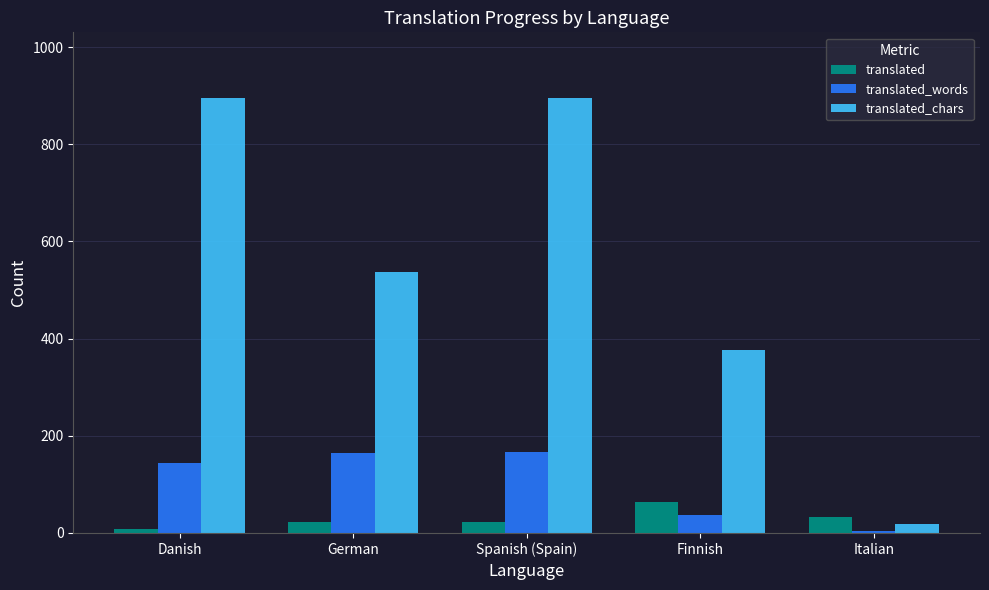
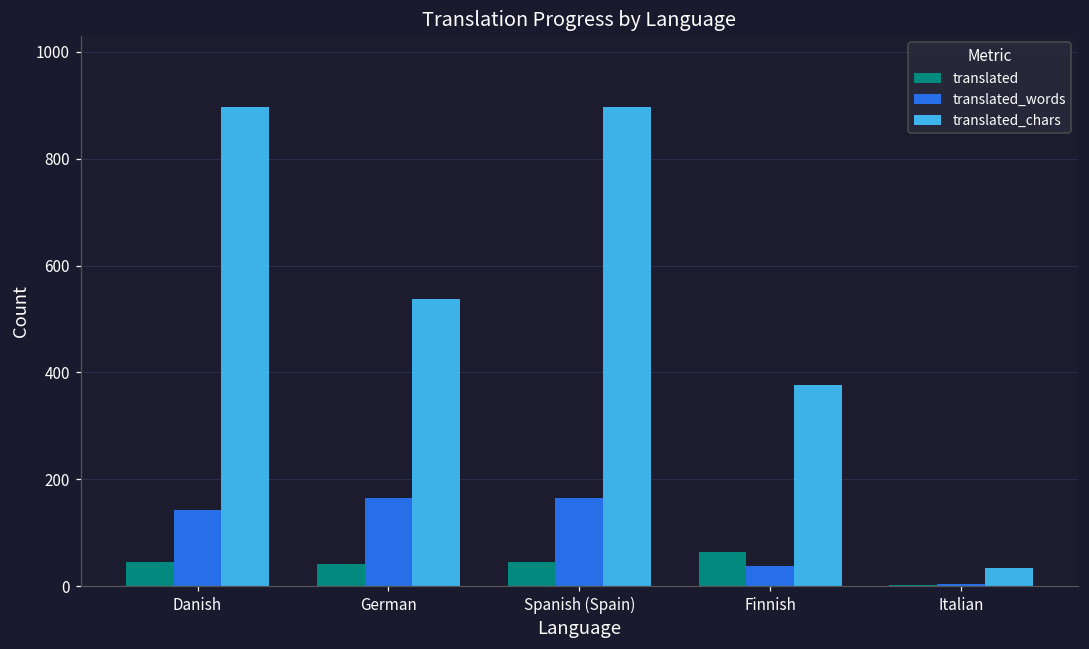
translated, Danish: 10 -> 50
translated, German: 20 -> 40
translated, Spanish (Spain): 20 -> 50
translated, Italian: 30 -> 0
translated_chars, Italian: 20 -> 40
